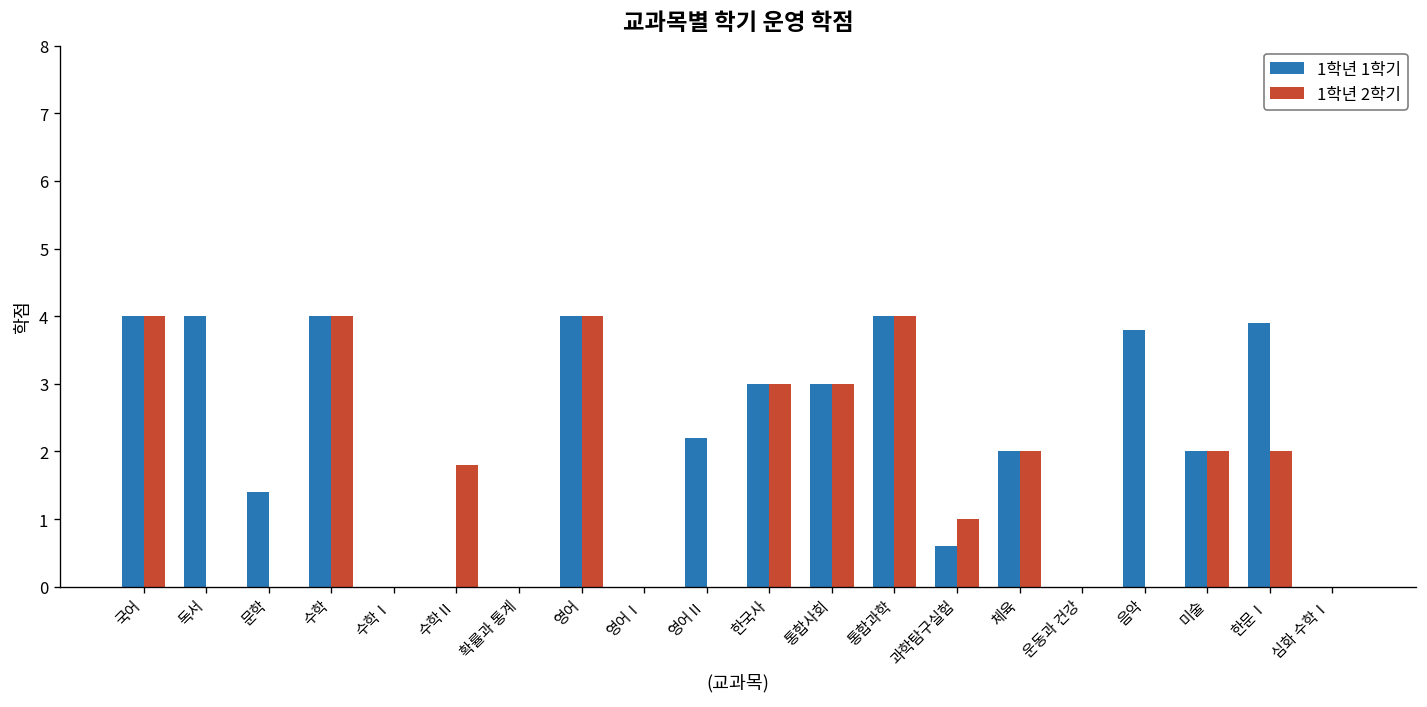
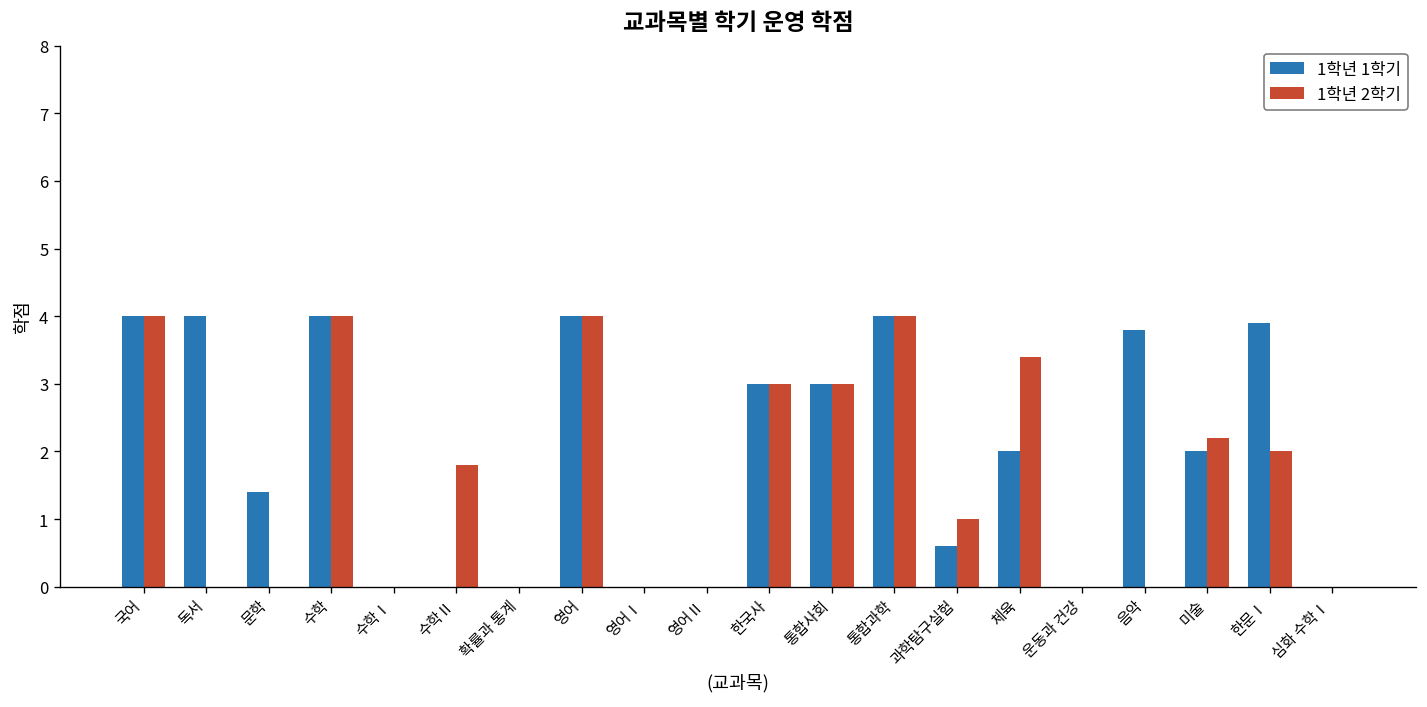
1학년 1학기, 영어Ⅱ: 2.2 -> 0.0
1학년 2학기, 체육: 2.0 -> 3.4
1학년 2학기, 미술: 2.0 -> 2.2
